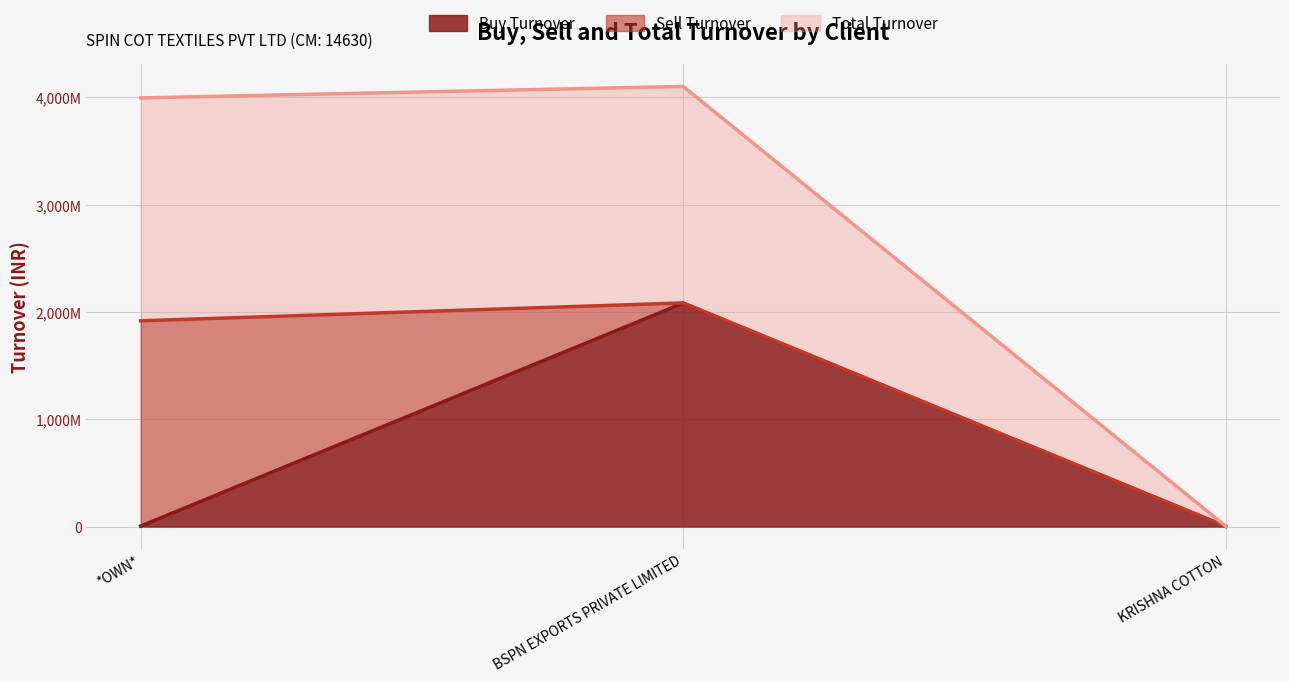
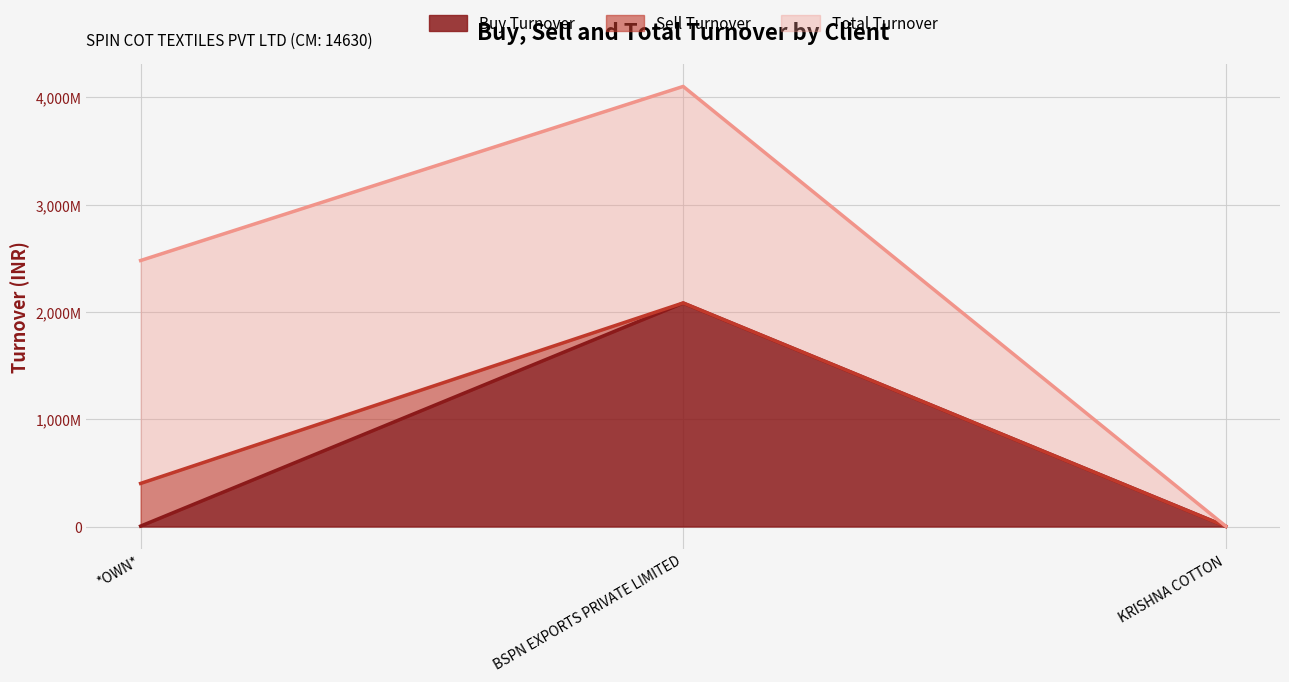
Sell Turnover, *OWN*: 1,910,000,000 -> 400,000,000
